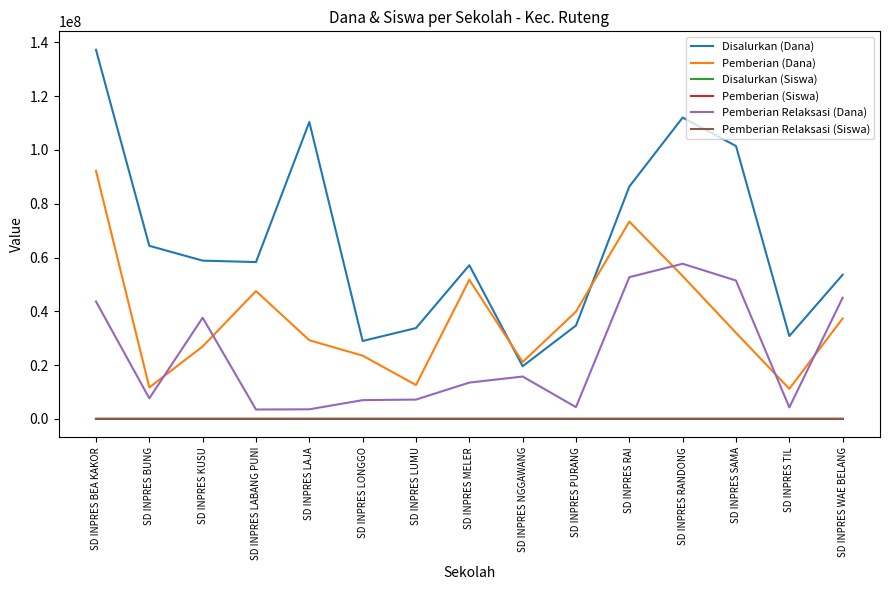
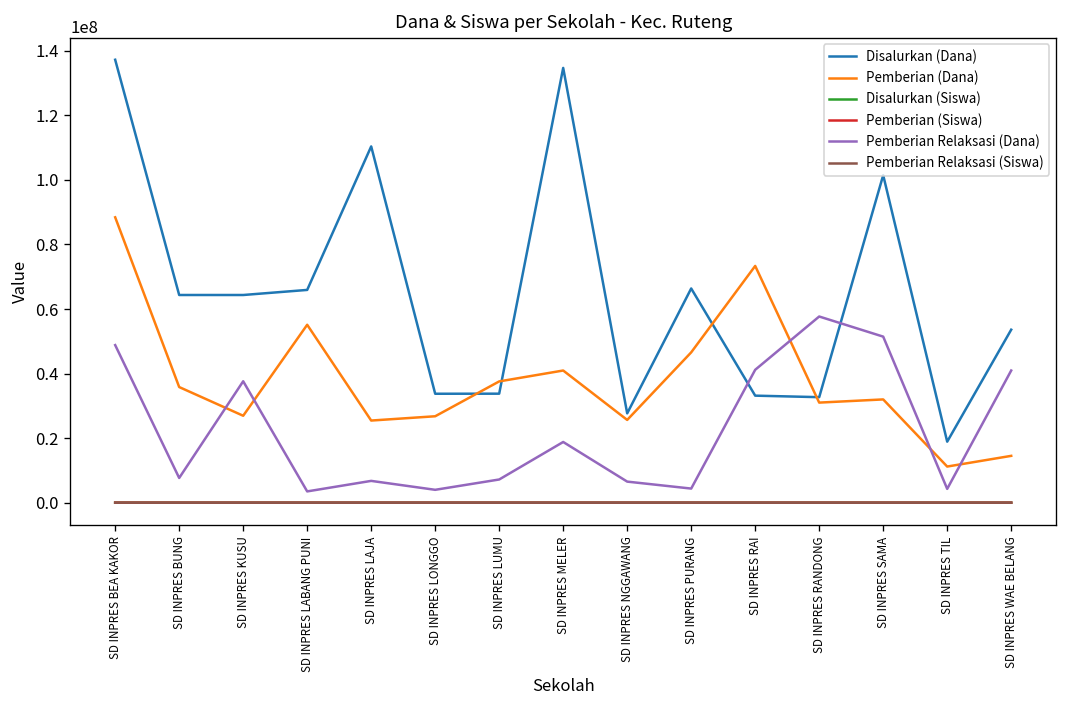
Pemberian (Dana), SD INPRES BEA KAKOR: 92000000 -> 88000000
Pemberian Relaksasi (Dana), SD INPRES BEA KAKOR: 44000000 -> 49000000
Pemberian (Dana), SD INPRES BUNG: 12000000 -> 36000000
Disalurkan (Dana), SD INPRES KUSU: 59000000 -> 64000000
Disalurkan (Dana), SD INPRES LABANG PUNI: 58000000 -> 66000000
Pemberian (Dana), SD INPRES LABANG PUNI: 48000000 -> 55000000
Pemberian (Dana), SD INPRES LAJA: 29000000 -> 25000000
Pemberian Relaksasi (Dana), SD INPRES LAJA: 4000000 -> 7000000
Disalurkan (Dana), SD INPRES LONGGO: 29000000 -> 34000000
Pemberian (Dana), SD INPRES LONGGO: 24000000 -> 27000000
Pemberian Relaksasi (Dana), SD INPRES LONGGO: 7000000 -> 4000000
Pemberian (Dana), SD INPRES LUMU: 13000000 -> 38000000
Disalurkan (Dana), SD INPRES MELER: 57000000 -> 135000000
Pemberian (Dana), SD INPRES MELER: 52000000 -> 41000000
Pemberian Relaksasi (Dana), SD INPRES MELER: 14000000 -> 19000000
Disalurkan (Dana), SD INPRES NGGAWANG: 20000000 -> 28000000
Pemberian (Dana), SD INPRES NGGAWANG: 21000000 -> 26000000
Pemberian Relaksasi (Dana), SD INPRES NGGAWANG: 16000000 -> 7000000
Disalurkan (Dana), SD INPRES PURANG: 35000000 -> 66000000
Pemberian (Dana), SD INPRES PURANG: 40000000 -> 47000000
Disalurkan (Dana), SD INPRES RAI: 86000000 -> 33000000
Pemberian Relaksasi (Dana), SD INPRES RAI: 53000000 -> 41000000
Disalurkan (Dana), SD INPRES RANDONG: 112000000 -> 33000000
Pemberian (Dana), SD INPRES RANDONG: 53000000 -> 31000000
Disalurkan (Dana), SD INPRES TIL: 31000000 -> 19000000
Pemberian (Dana), SD INPRES WAE BELANG: 37000000 -> 15000000
Pemberian Relaksasi (Dana), SD INPRES WAE BELANG: 45000000 -> 41000000
